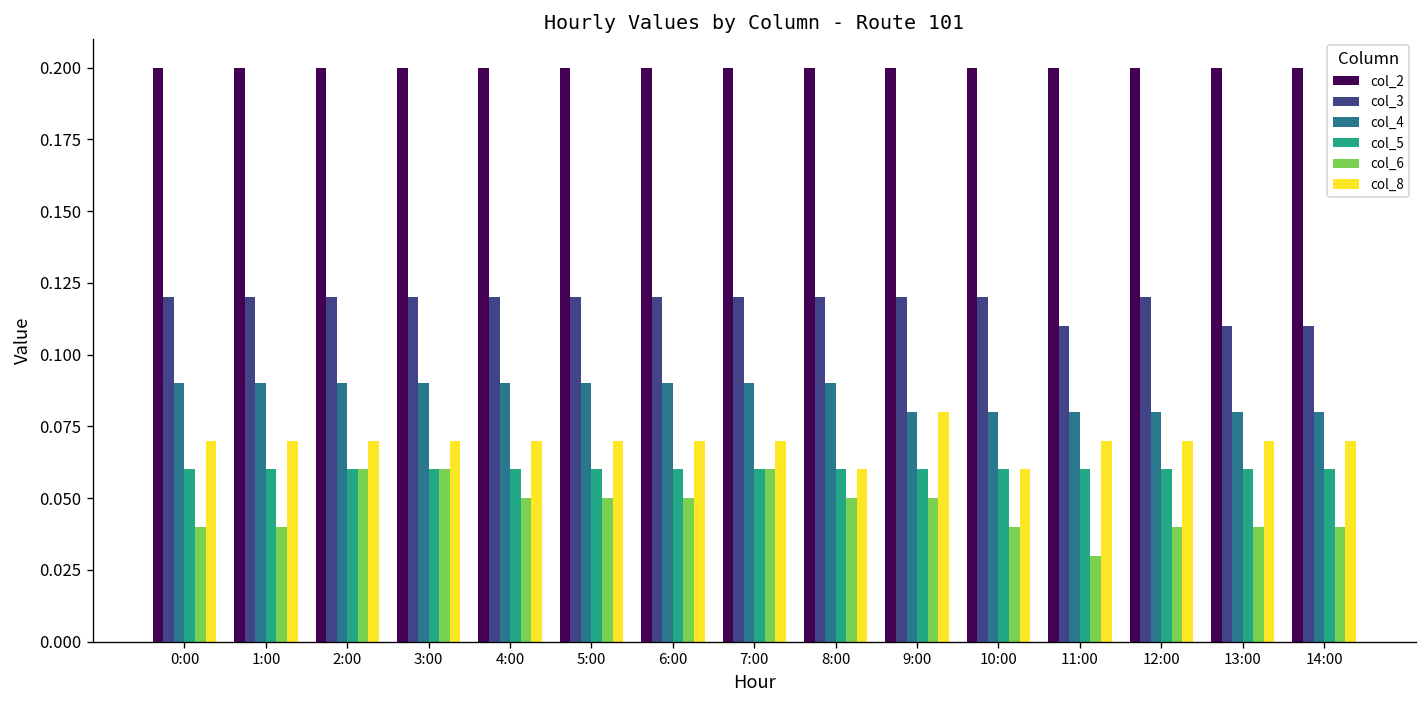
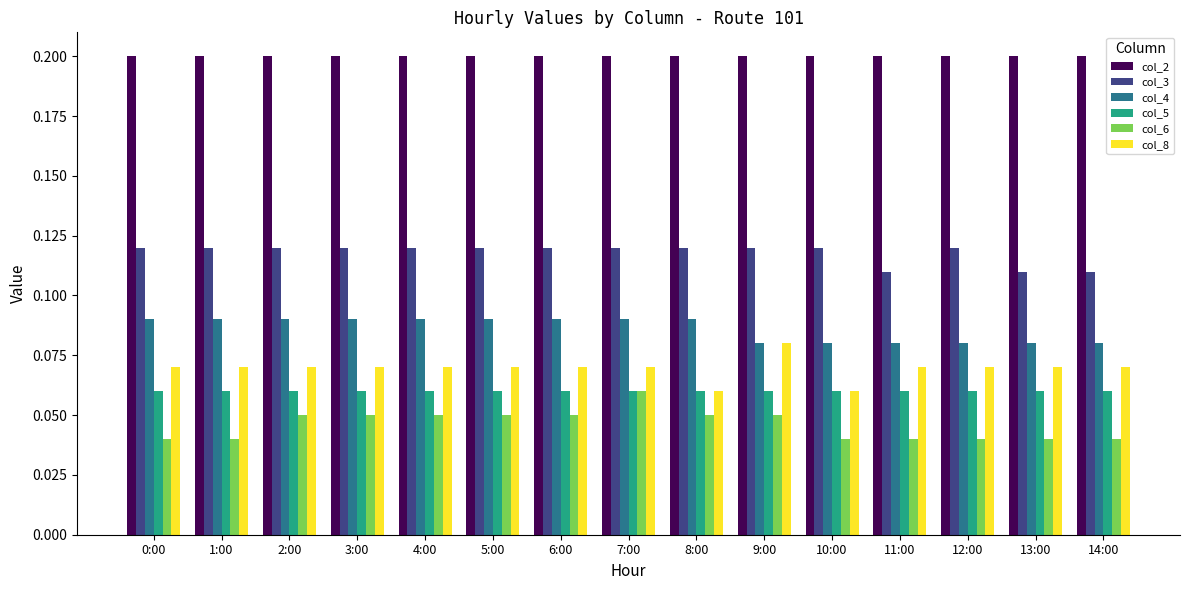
col_6, 2:00: 0.06 -> 0.05
col_6, 3:00: 0.06 -> 0.05
col_6, 11:00: 0.03 -> 0.04
